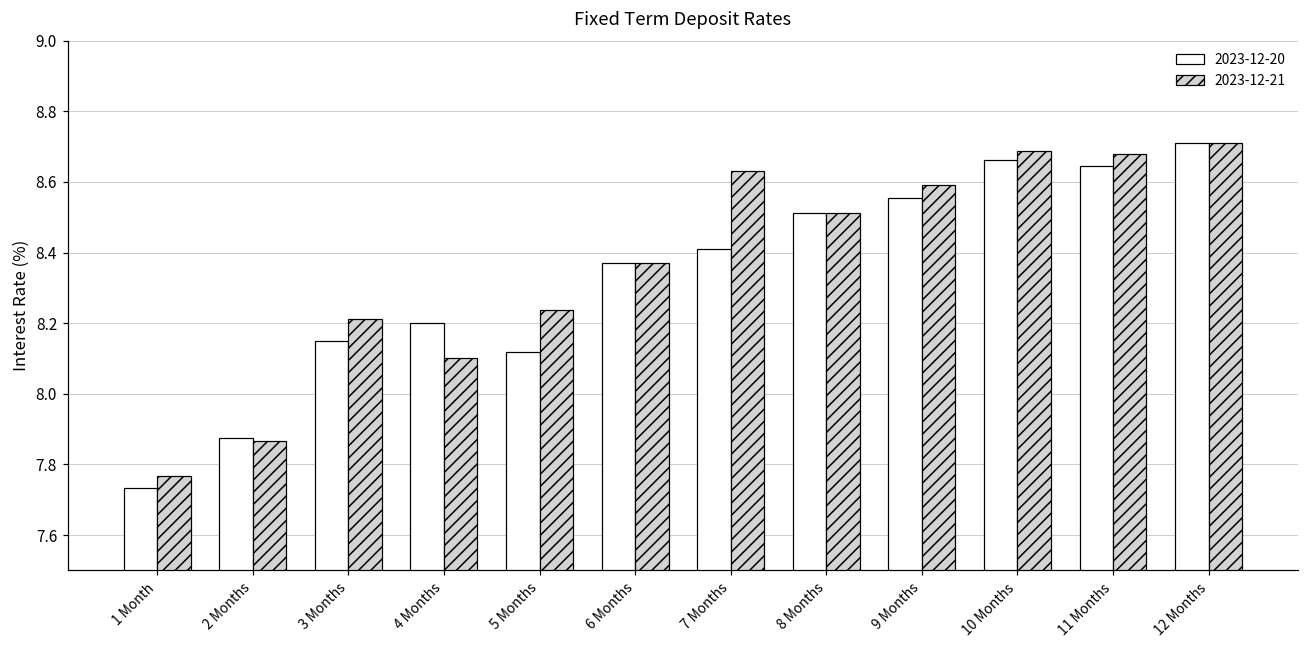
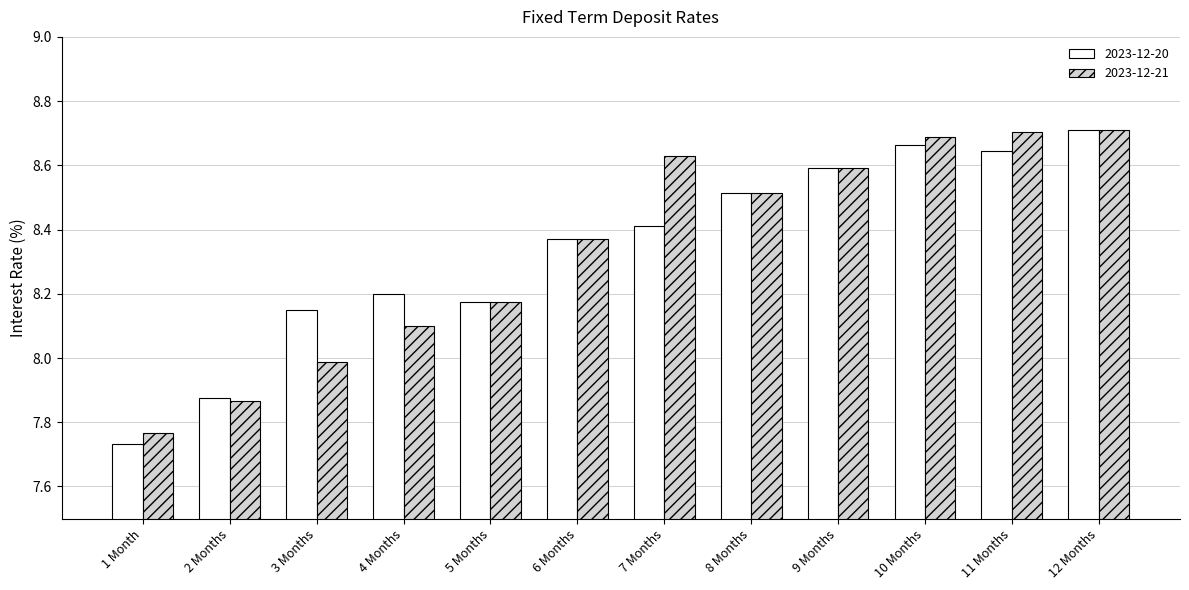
2023-12-21, 3 Months: 8.21 -> 7.99
2023-12-20, 5 Months: 8.12 -> 8.18
2023-12-21, 5 Months: 8.24 -> 8.18
2023-12-20, 9 Months: 8.55 -> 8.59
2023-12-21, 11 Months: 8.68 -> 8.70
